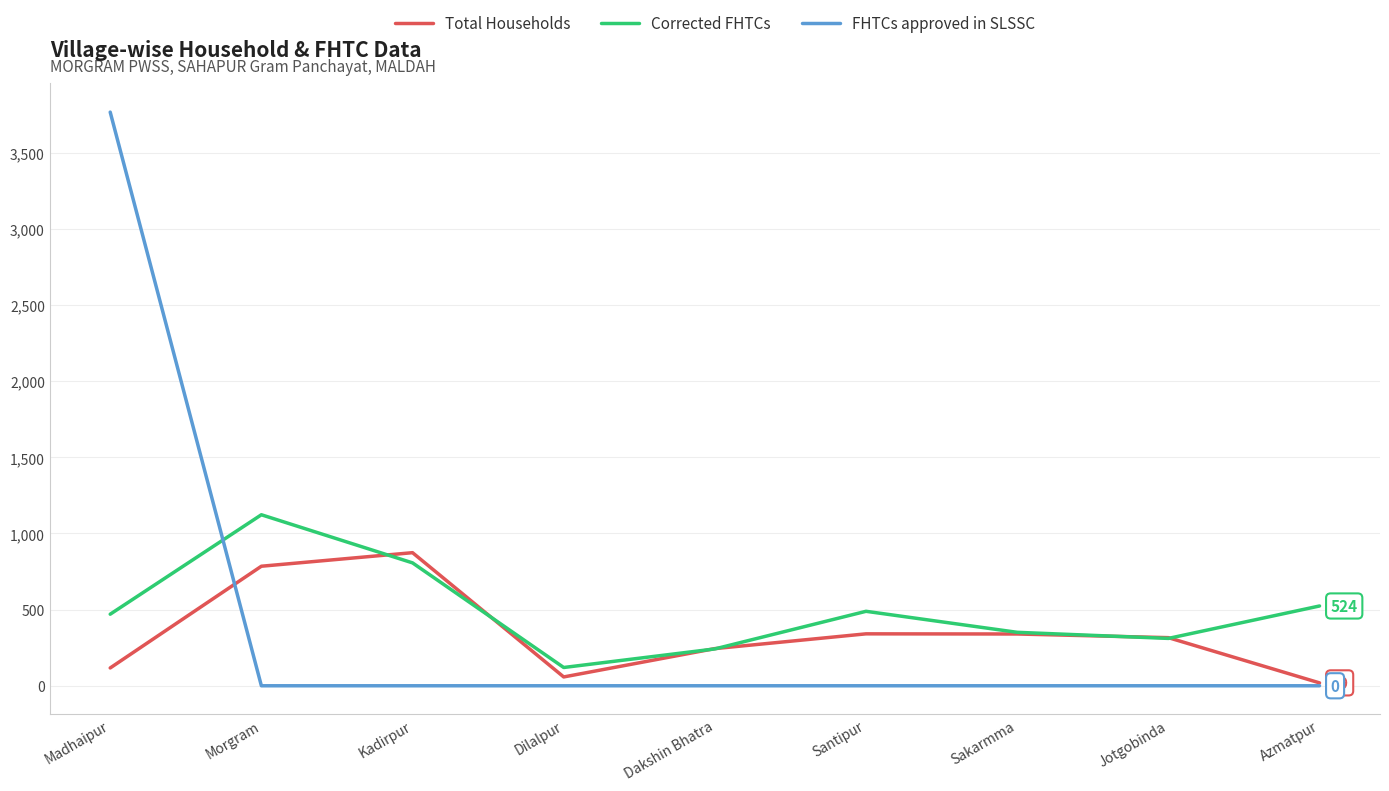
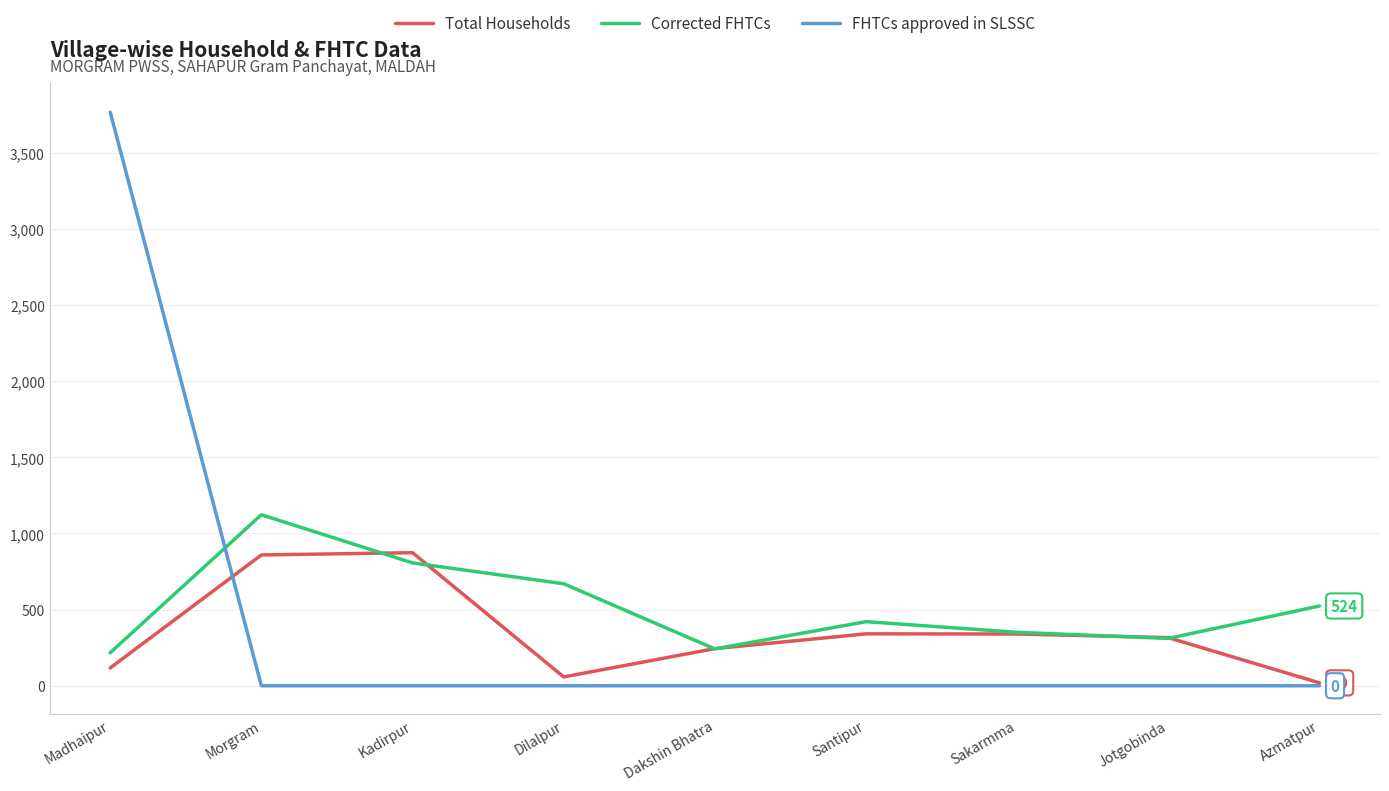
Corrected FHTCs, Madhaipur: 470 -> 220
Total Households, Morgram: 790 -> 860
Corrected FHTCs, Dilalpur: 120 -> 670
Corrected FHTCs, Santipur: 490 -> 420
